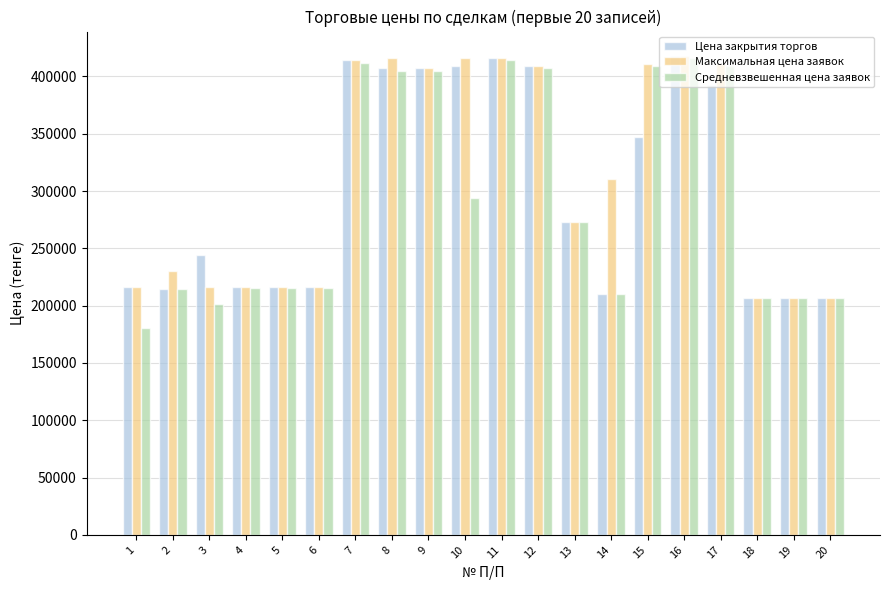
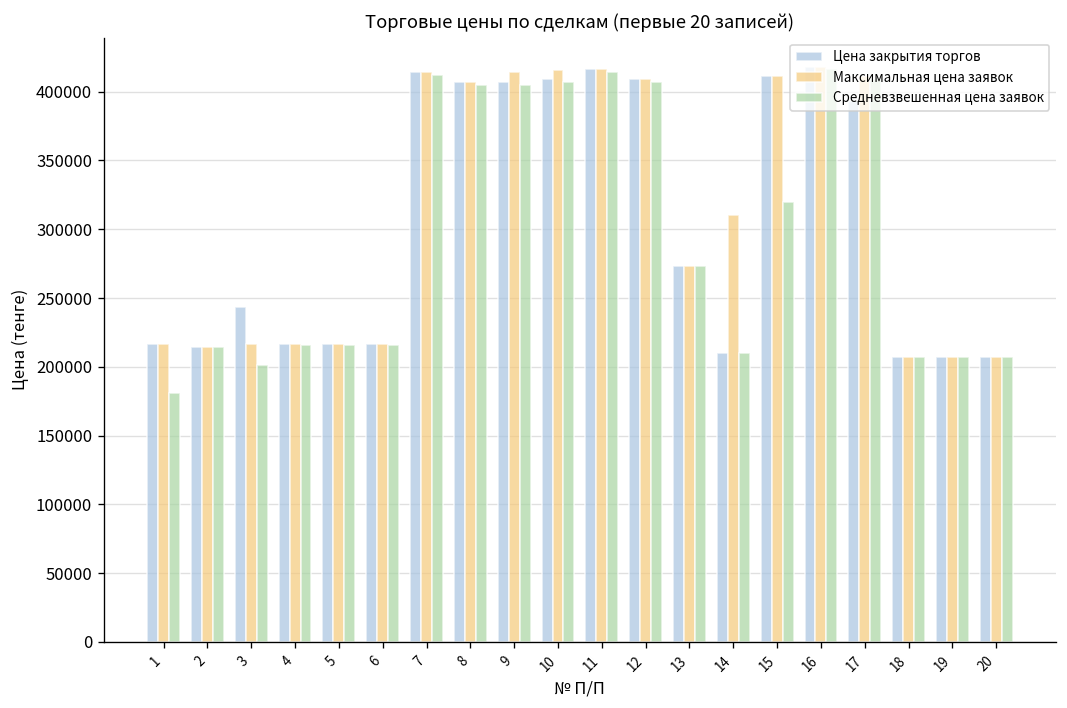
Максимальная цена заявок, 2: 230000 -> 215000
Максимальная цена заявок, 8: 416000 -> 407000
Максимальная цена заявок, 9: 407000 -> 415000
Средневзвешенная цена заявок, 10: 294000 -> 407000
Цена закрытия торгов, 15: 347000 -> 411000
Средневзвешенная цена заявок, 15: 409000 -> 320000
